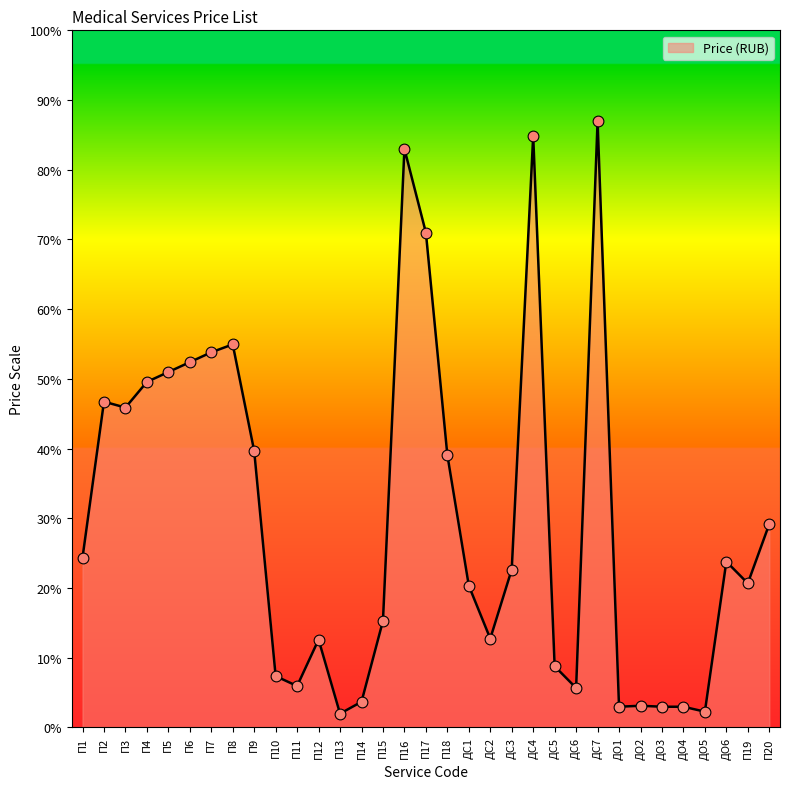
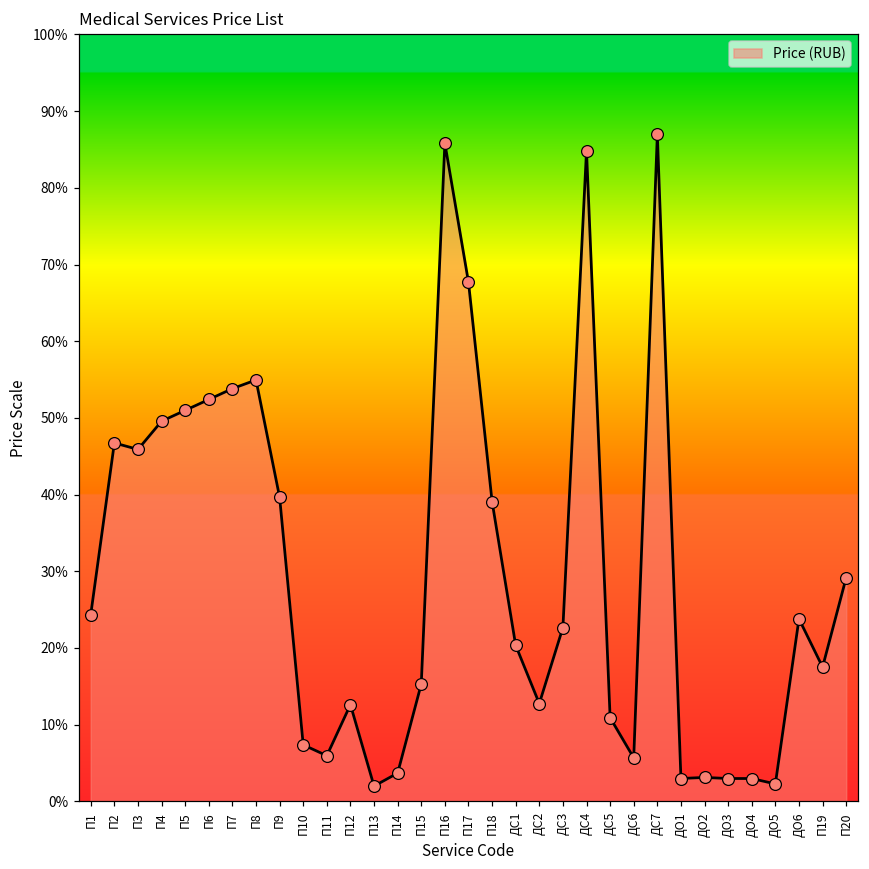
П16: 83% -> 86%
П17: 71% -> 68%
ДС5: 9% -> 11%
П19: 21% -> 18%
